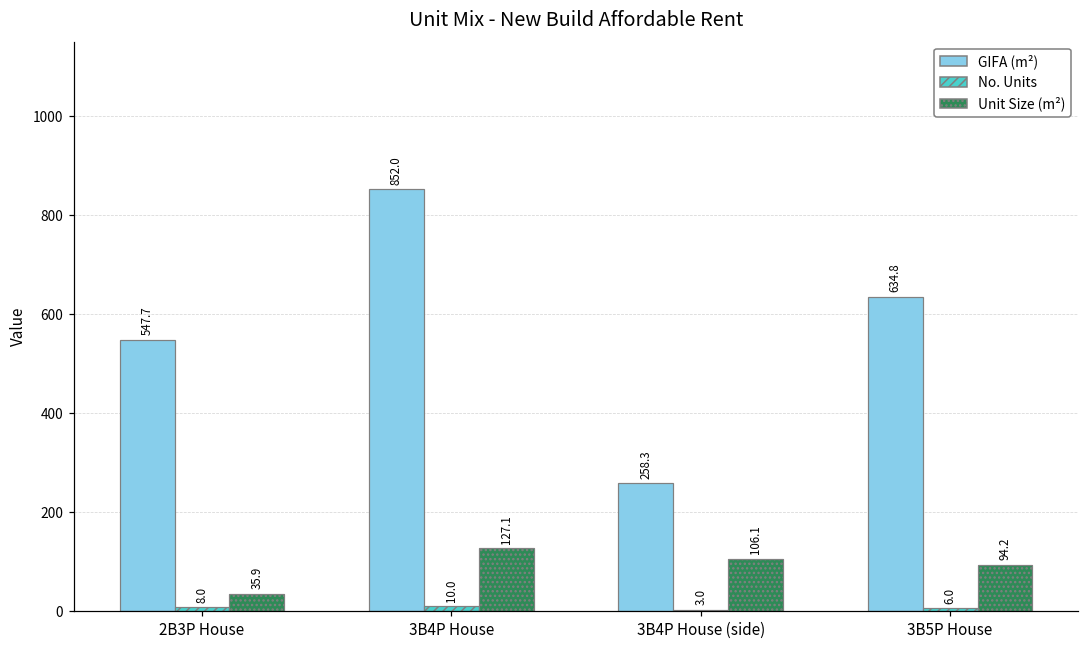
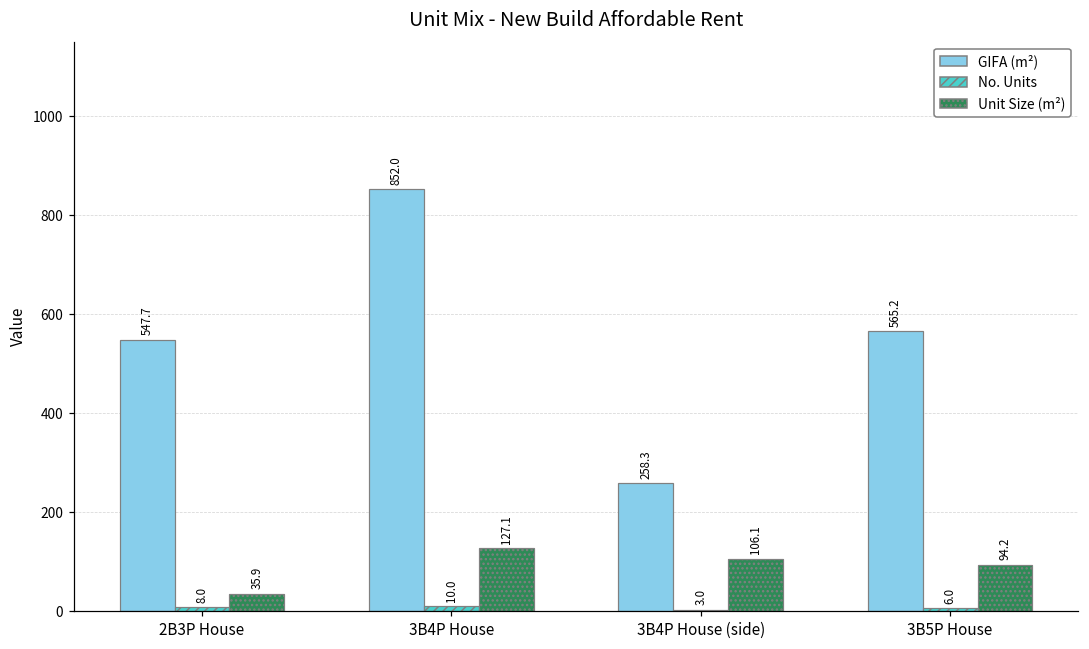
GIFA (m²), 3B5P House: 634.8 -> 565.2
